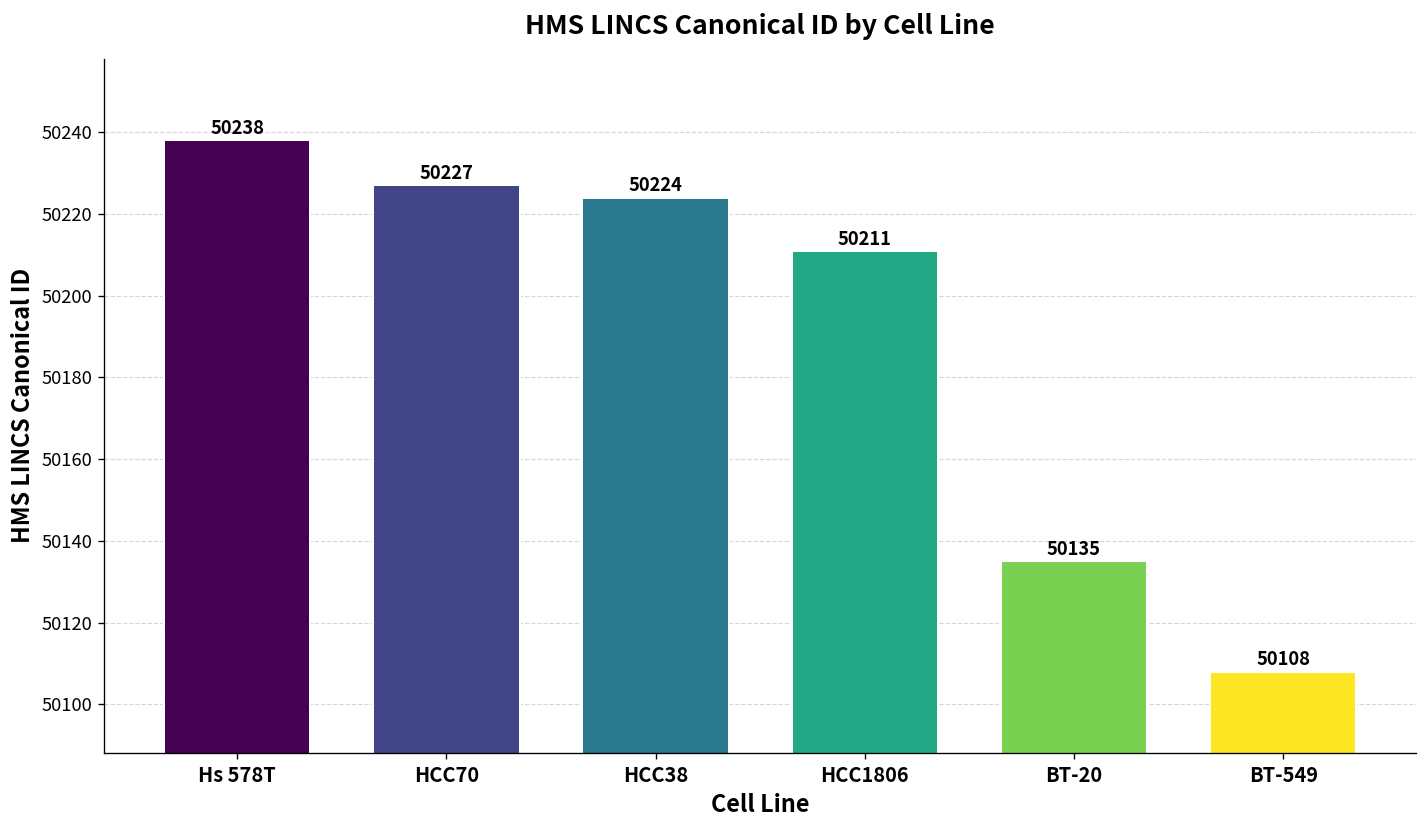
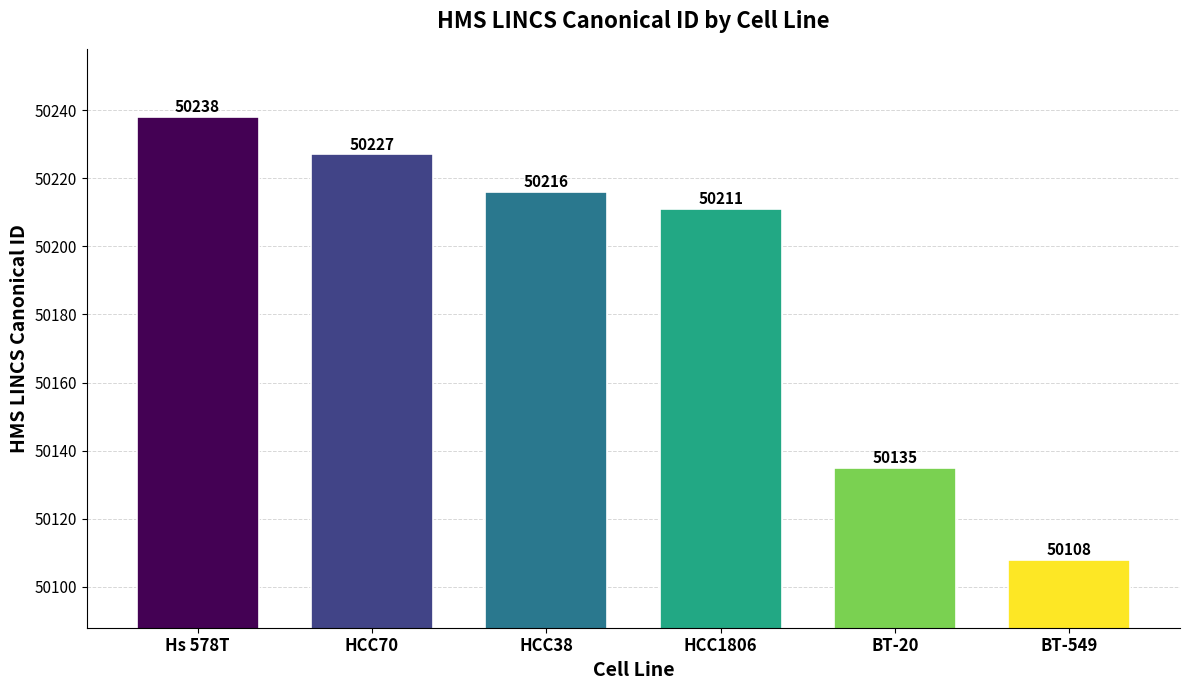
HCC38: 50224 -> 50216
